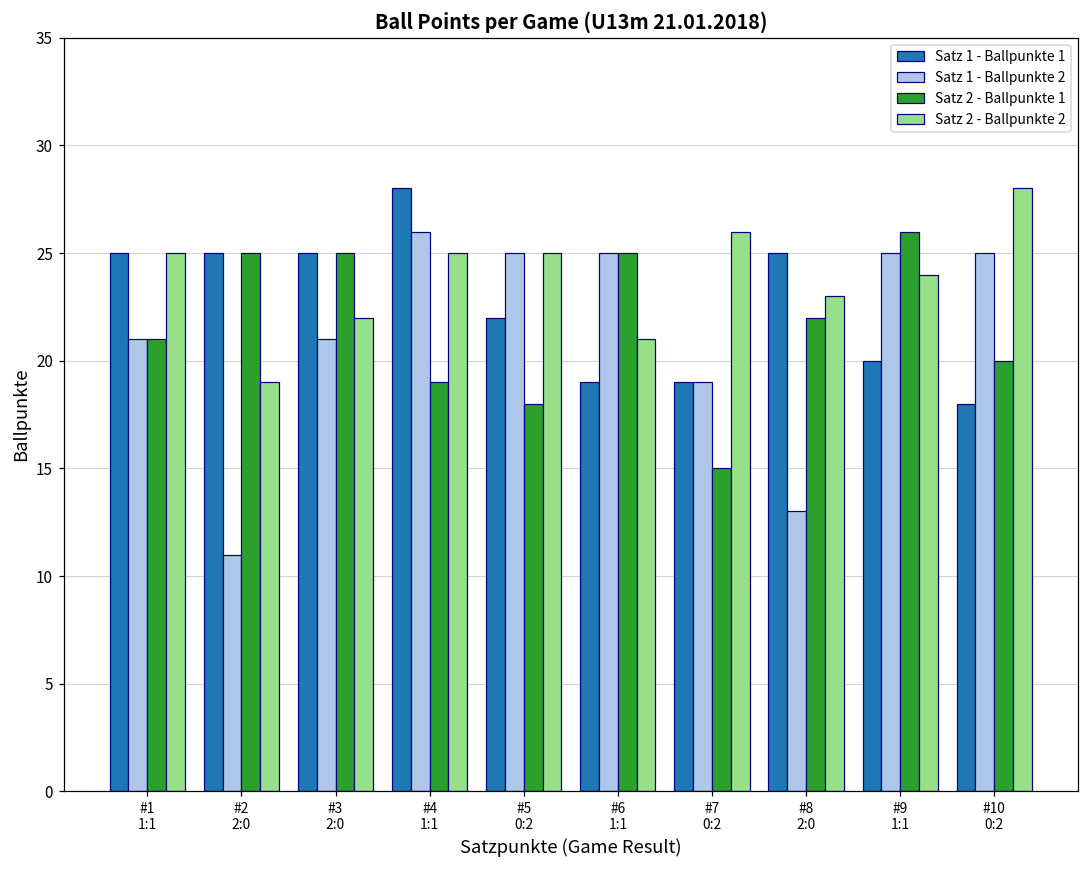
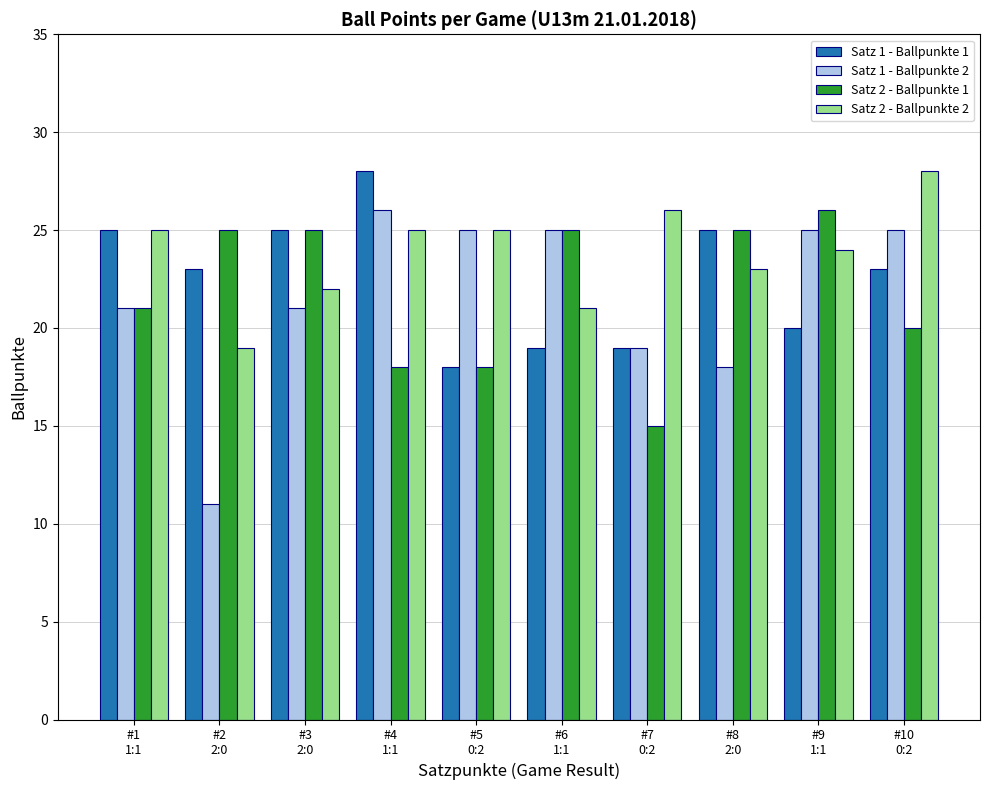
Satz 1 - Ballpunkte 1, #2 2:0: 25 -> 23
Satz 2 - Ballpunkte 1, #4 1:1: 19 -> 18
Satz 1 - Ballpunkte 1, #5 0:2: 22 -> 18
Satz 1 - Ballpunkte 2, #8 2:0: 13 -> 18
Satz 2 - Ballpunkte 1, #8 2:0: 22 -> 25
Satz 1 - Ballpunkte 1, #10 0:2: 18 -> 23
